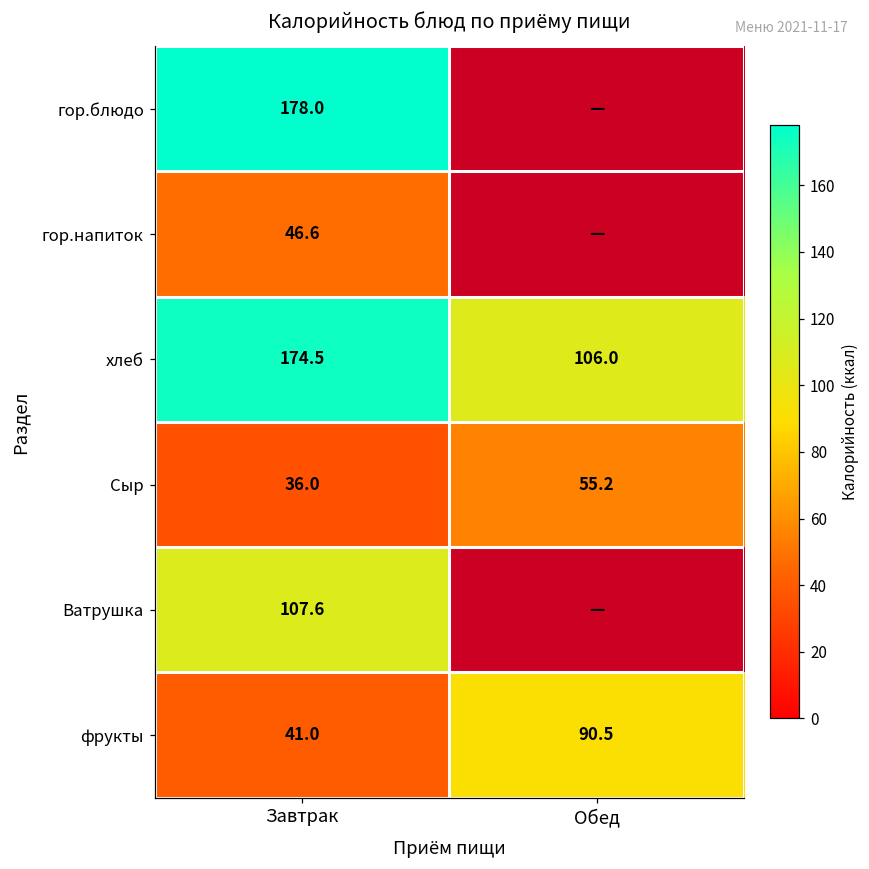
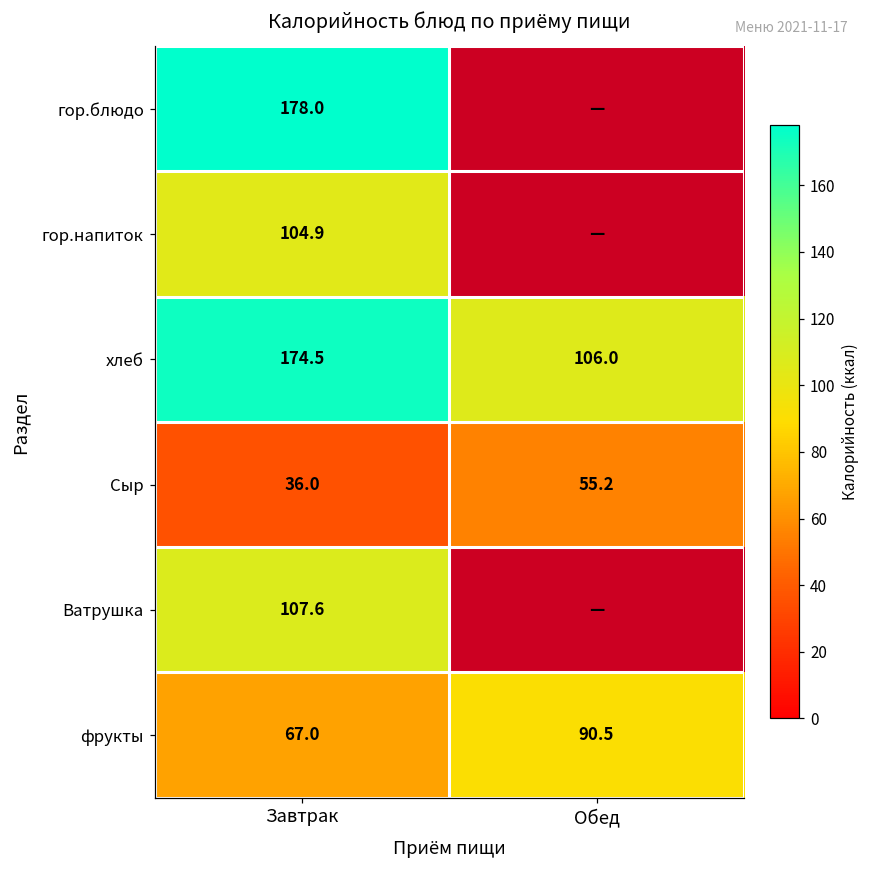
гор.напиток, Завтрак: 46.6 -> 104.9
фрукты, Завтрак: 41.0 -> 67.0
